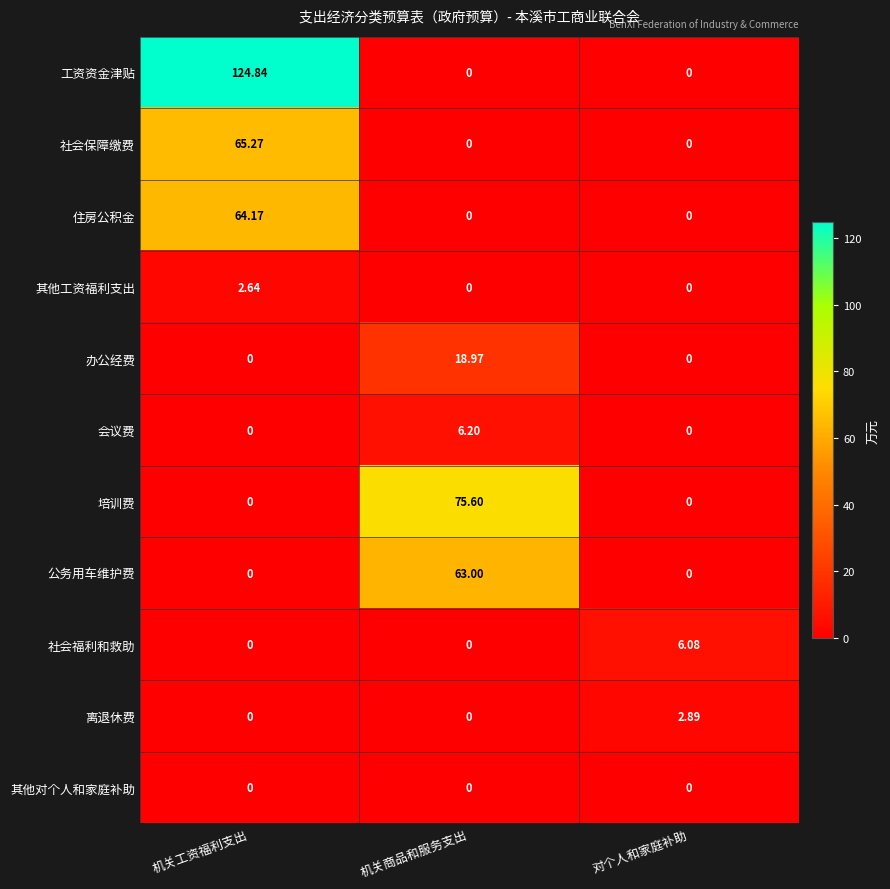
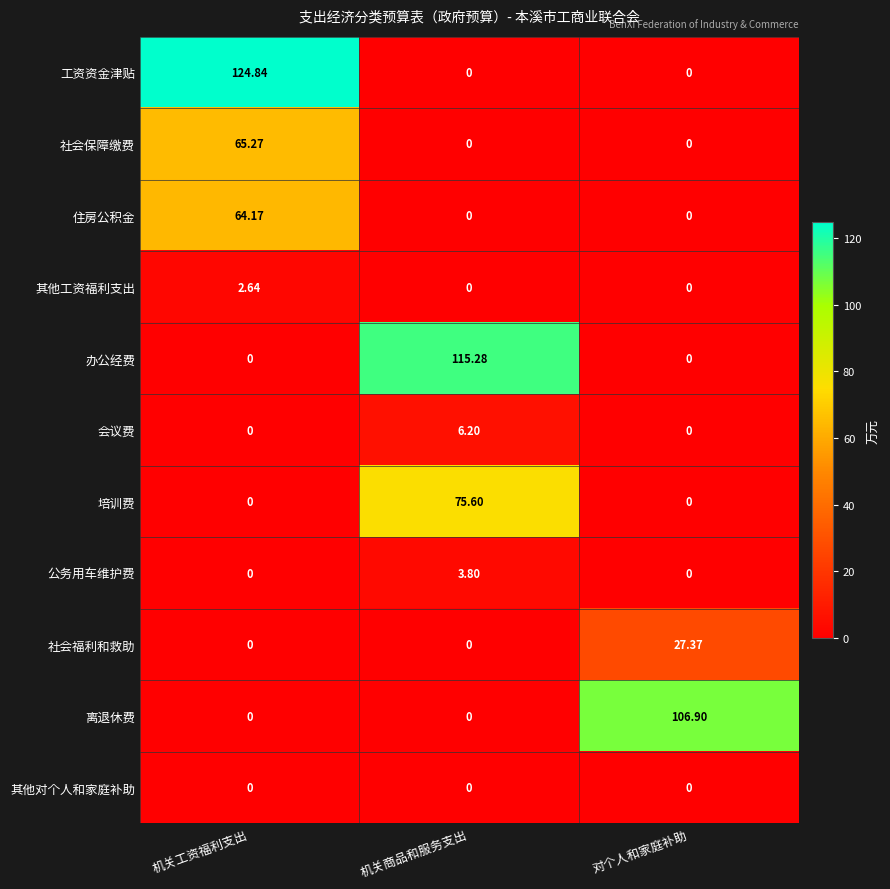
办公经费, 机关商品和服务支出: 18.97 -> 115.28
公务用车维护费, 机关商品和服务支出: 63.00 -> 3.80
社会福利和救助, 对个人和家庭补助: 6.08 -> 27.37
离退休费, 对个人和家庭补助: 2.89 -> 106.90
